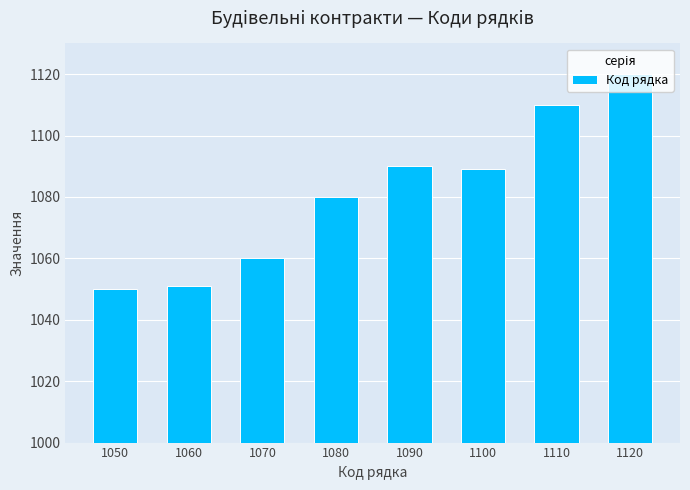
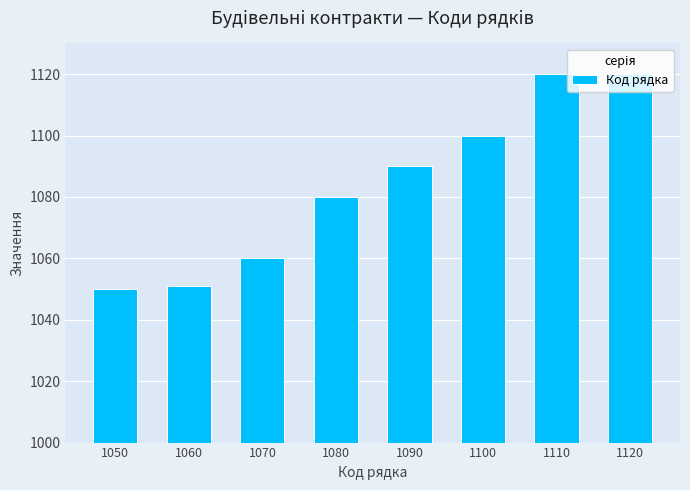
1100: 1089 -> 1100
1110: 1110 -> 1120
